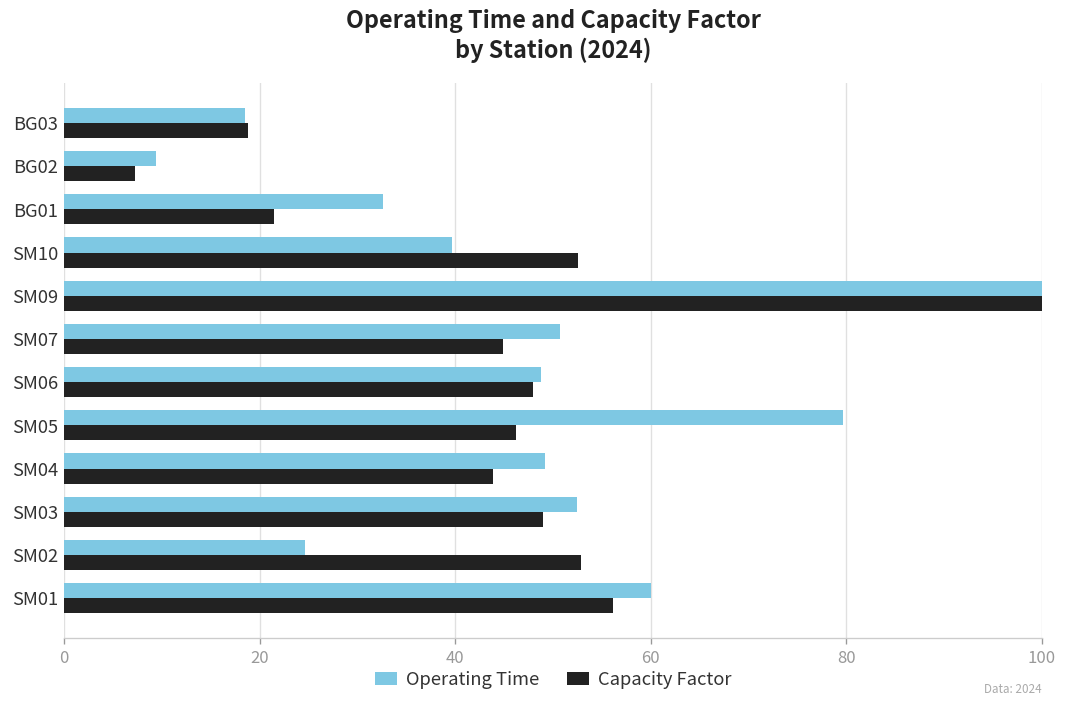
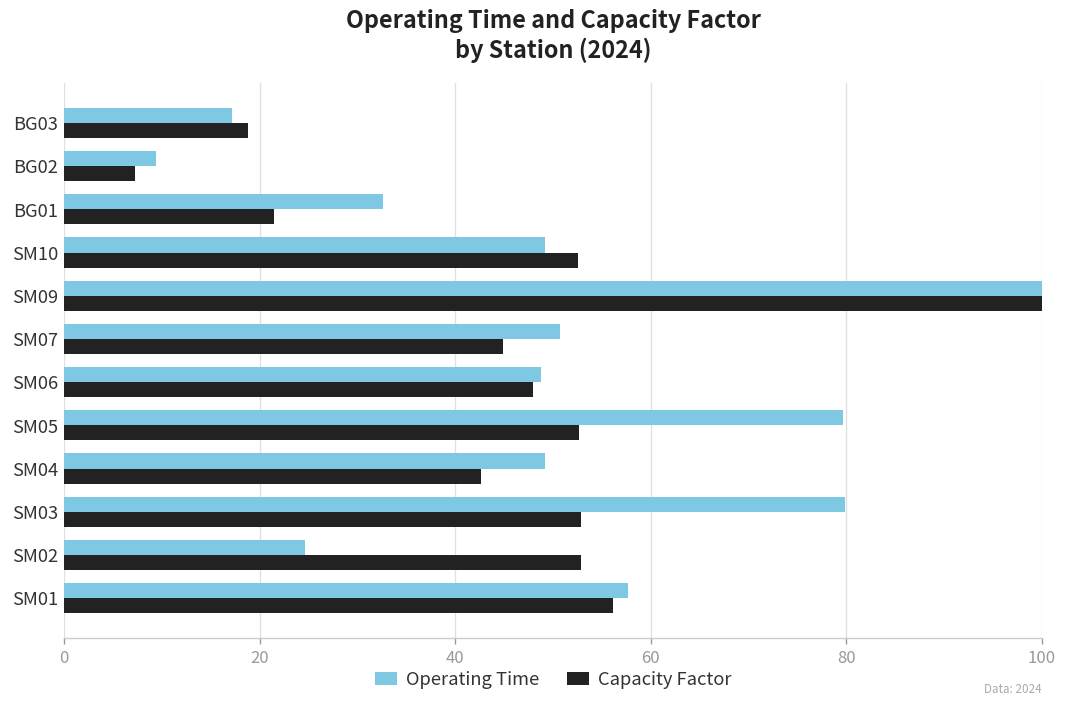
Operating Time, BG03: 19 -> 17
Operating Time, SM10: 40 -> 49
Capacity Factor, SM05: 46 -> 53
Capacity Factor, SM04: 44 -> 43
Operating Time, SM03: 52 -> 80
Capacity Factor, SM03: 49 -> 53
Operating Time, SM01: 60 -> 58
